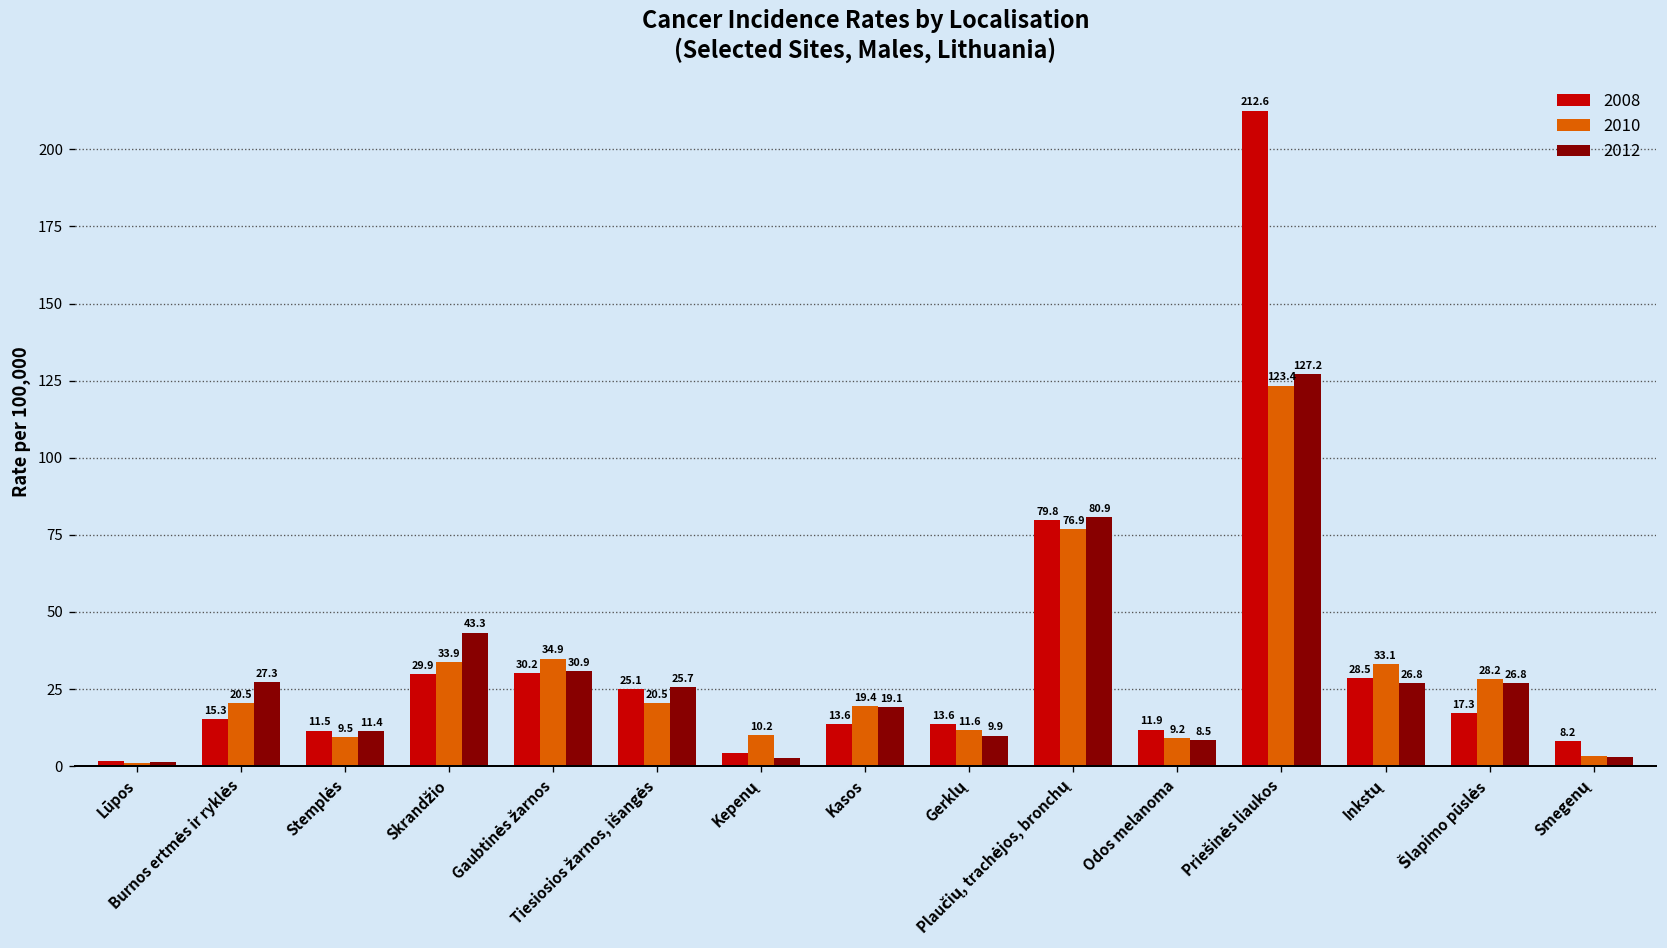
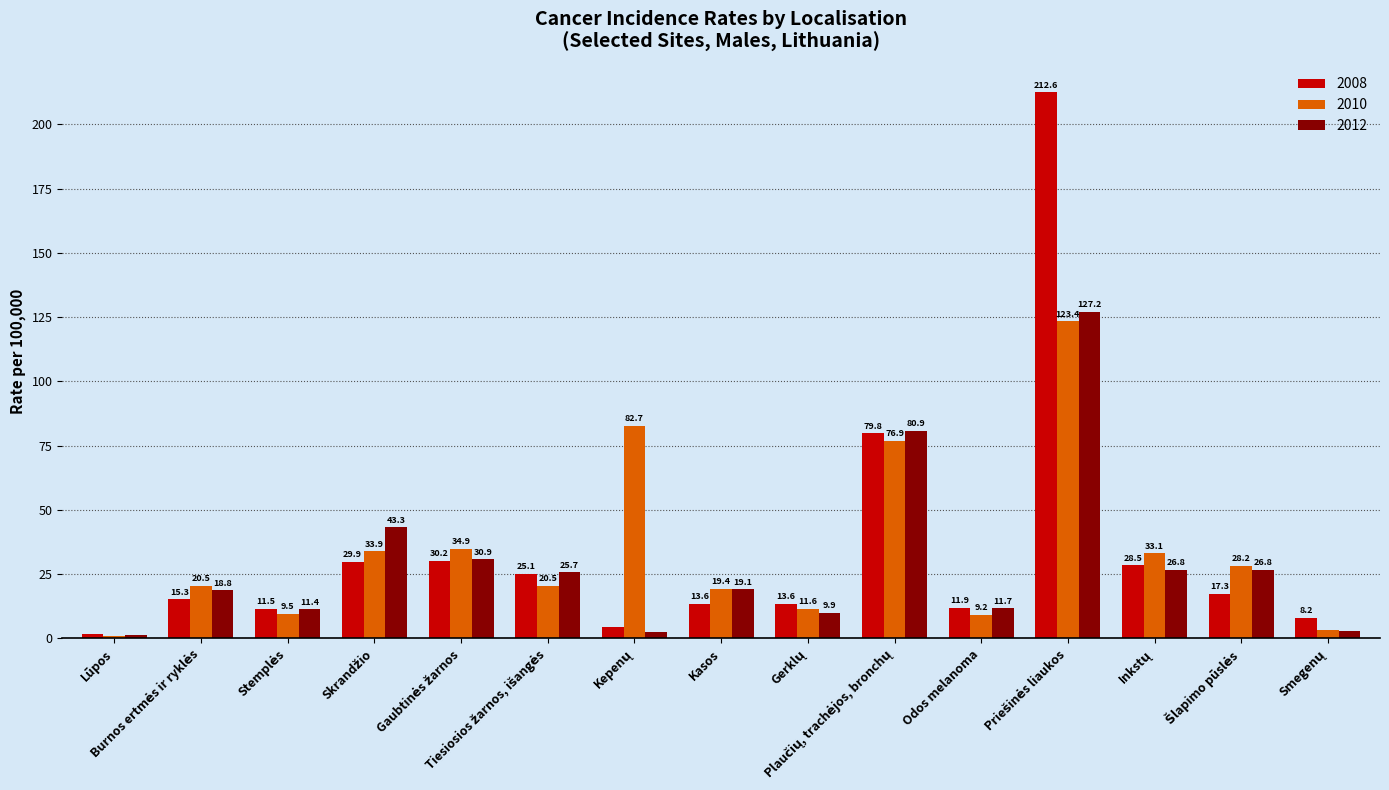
2012, Burnos ertmės ir ryklės: 27.3 -> 18.8
2010, Kepenų: 10.2 -> 82.7
2012, Odos melanoma: 8.5 -> 11.7
